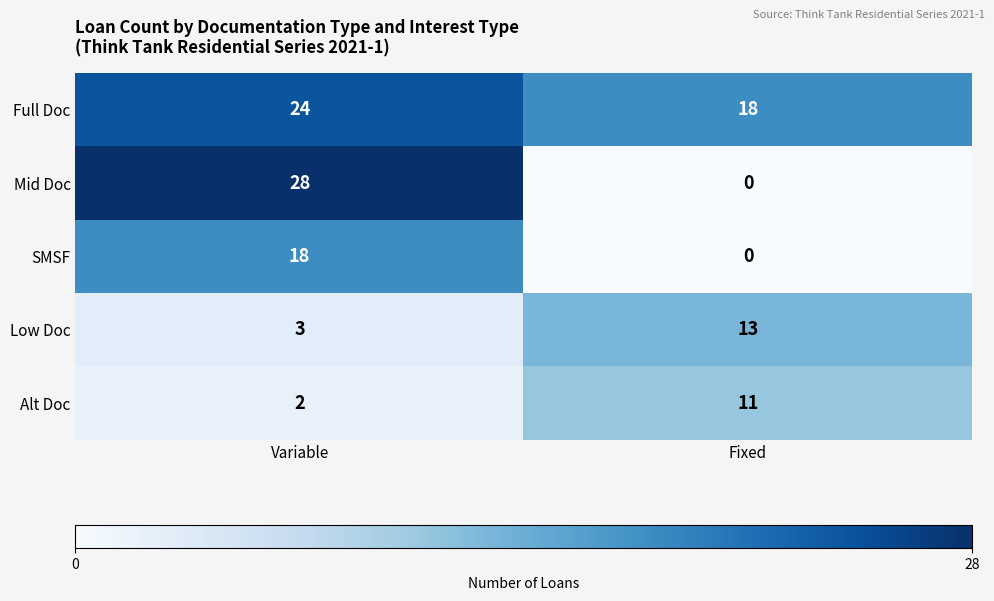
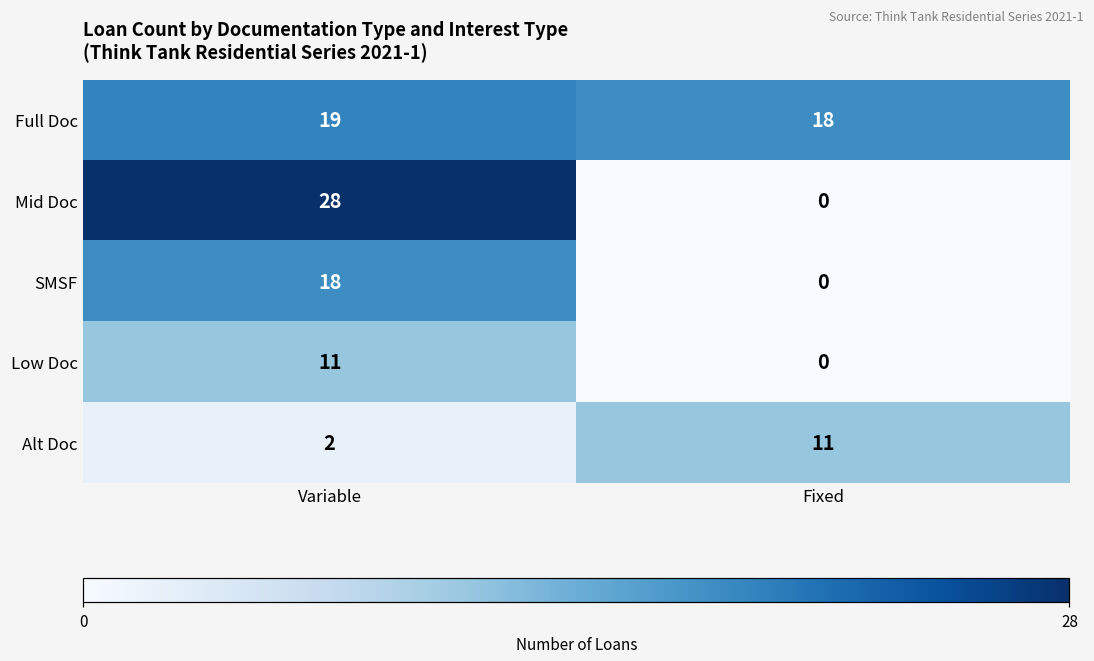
Full Doc, Variable: 24 -> 19
Low Doc, Variable: 3 -> 11
Low Doc, Fixed: 13 -> 0
